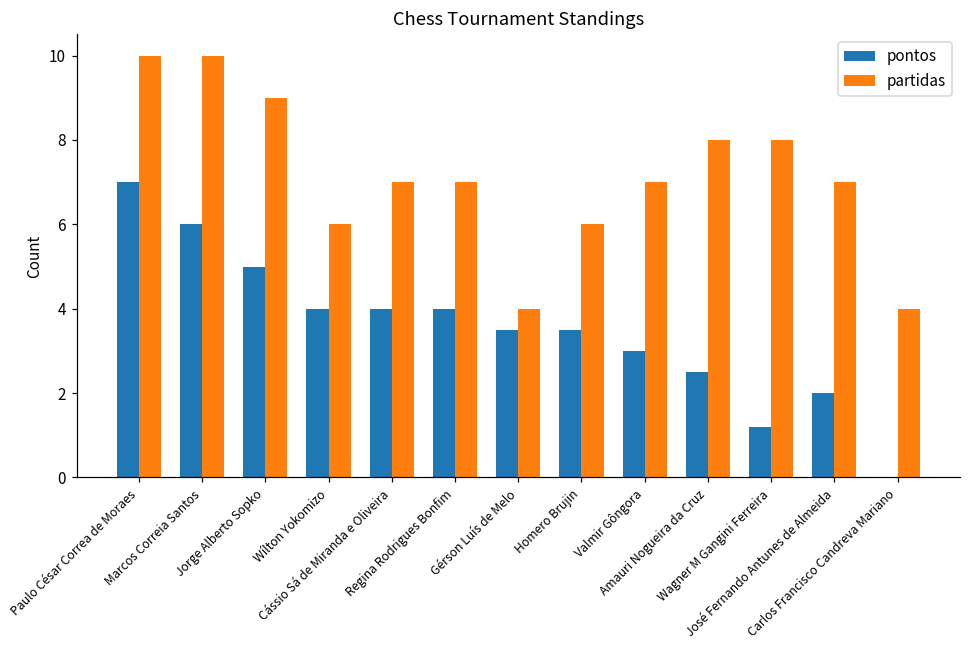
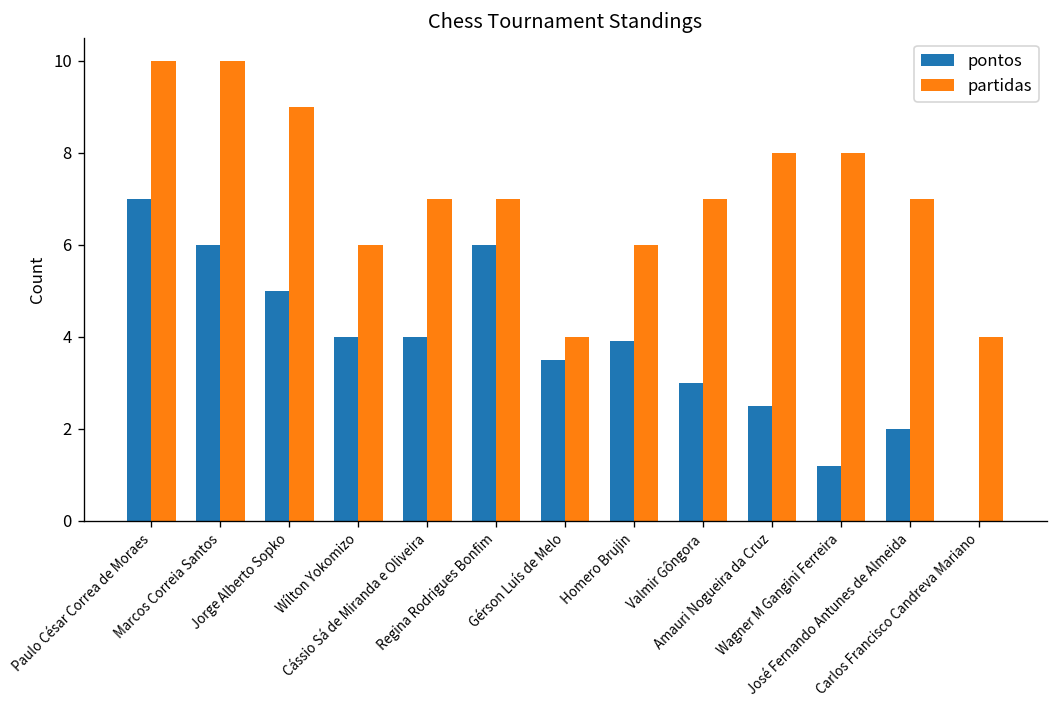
pontos, Regina Rodrigues Bonfim: 4 -> 6
pontos, Homero Brujin: 3.5 -> 3.9
